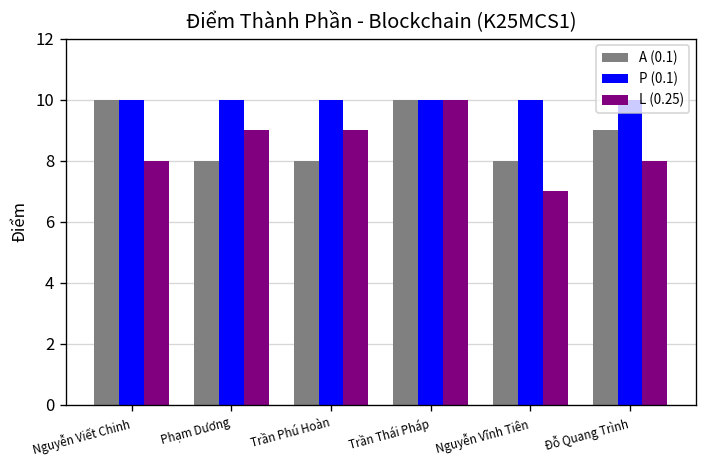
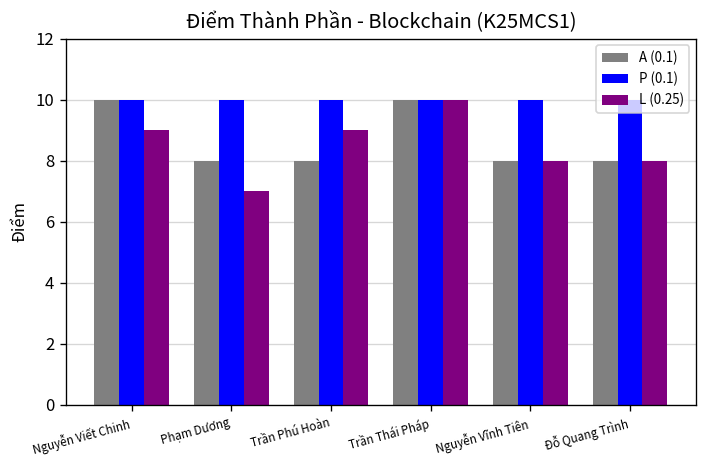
L (0.25), Nguyễn Viết Chinh: 8 -> 9
L (0.25), Phạm Dương: 9 -> 7
L (0.25), Nguyễn Vĩnh Tiên: 7 -> 8
A (0.1), Đỗ Quang Trình: 9 -> 8
